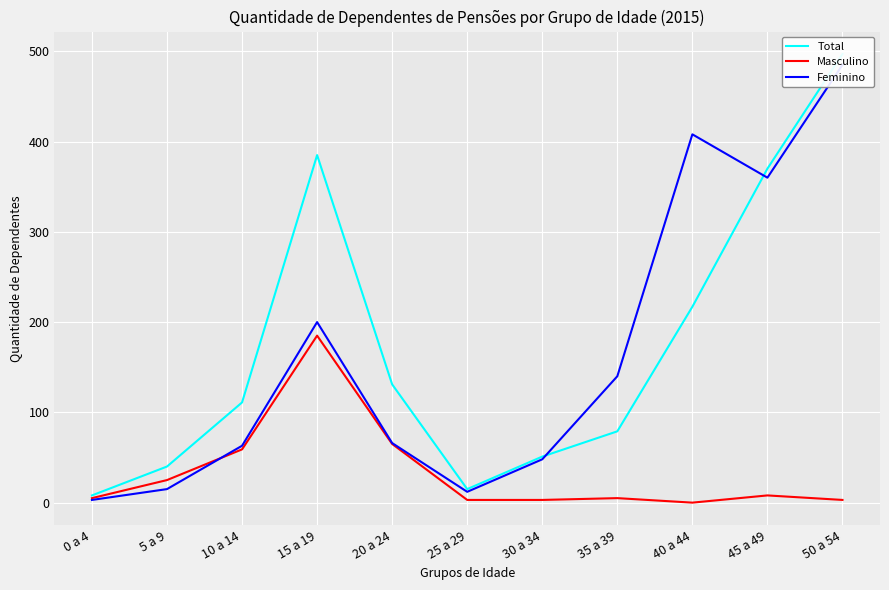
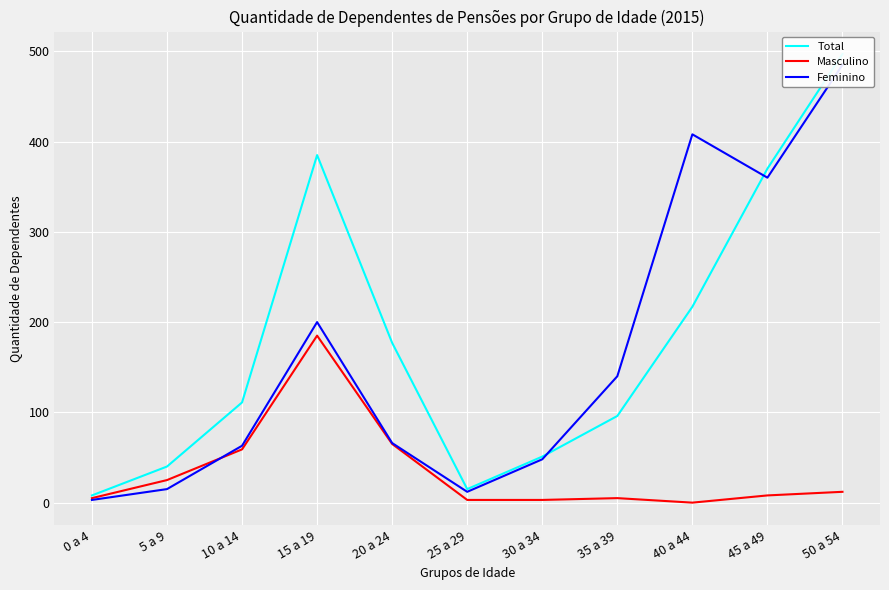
Total, 20 a 24: 130 -> 180
Total, 35 a 39: 80 -> 100
Masculino, 50 a 54: 0 -> 10
